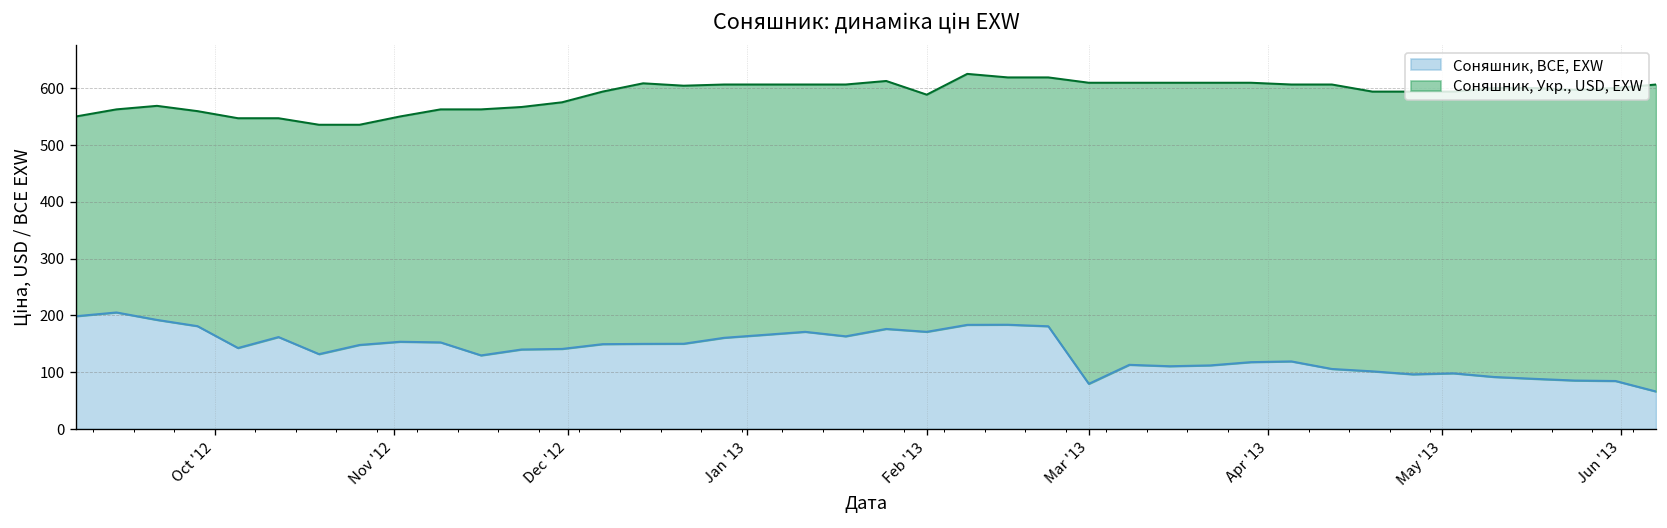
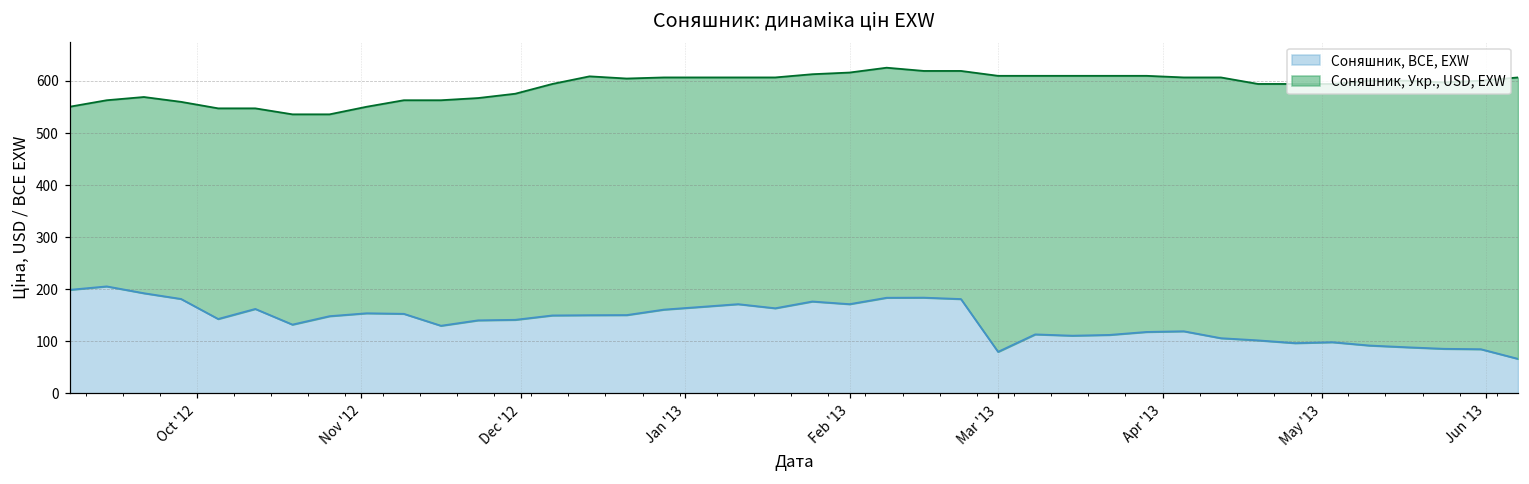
Соняшник, Укр., USD, EXW, Feb '13: 590 -> 620
